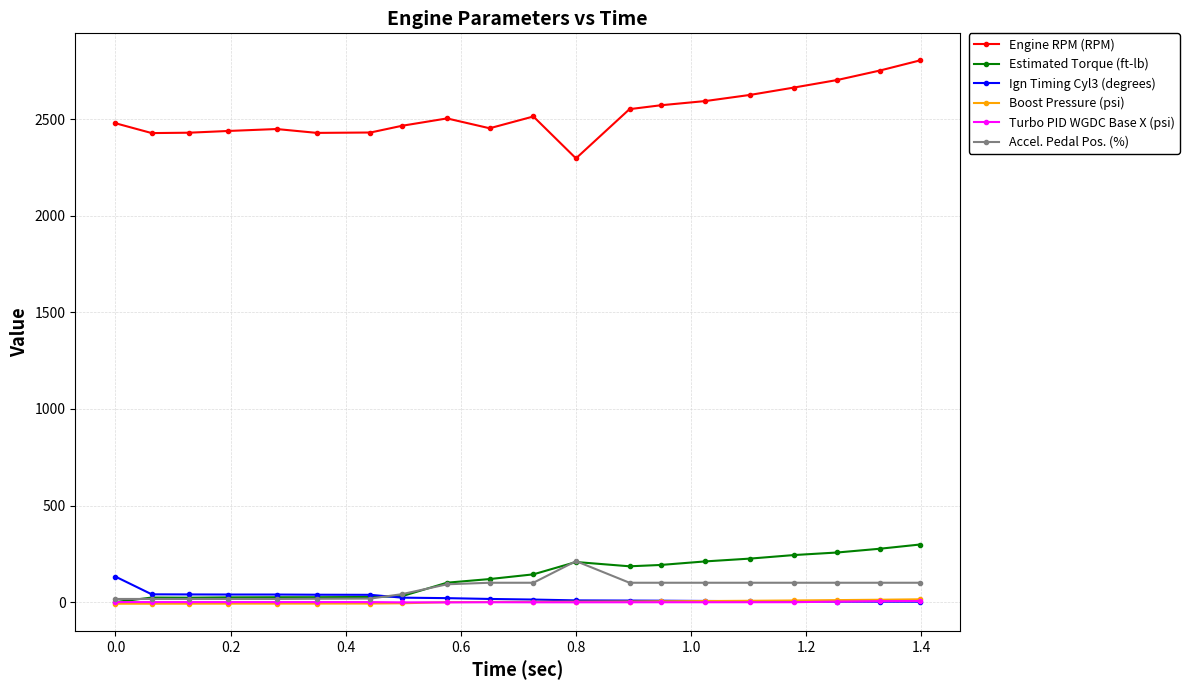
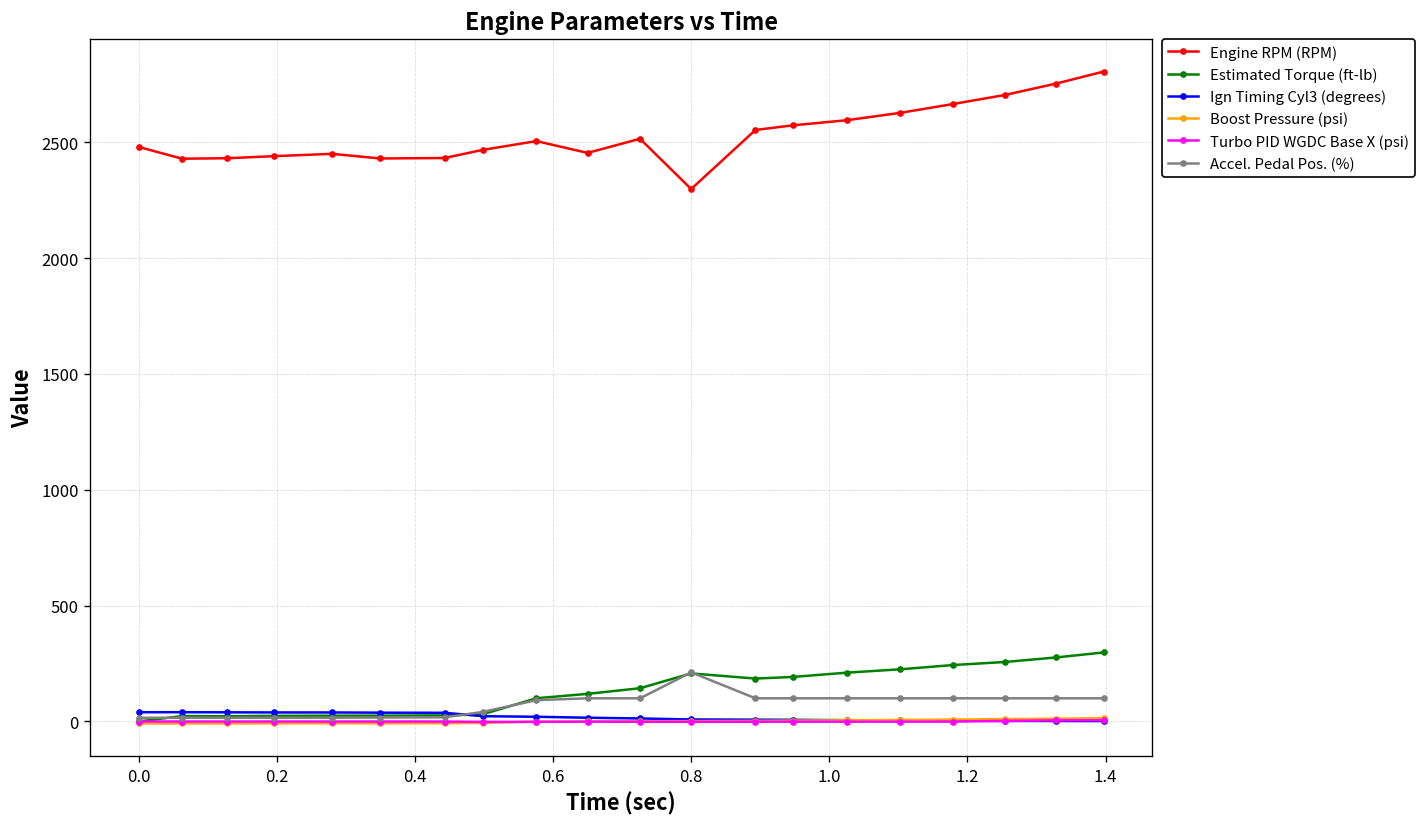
Ign Timing Cyl3 (degrees), 0.0: 130 -> 40
